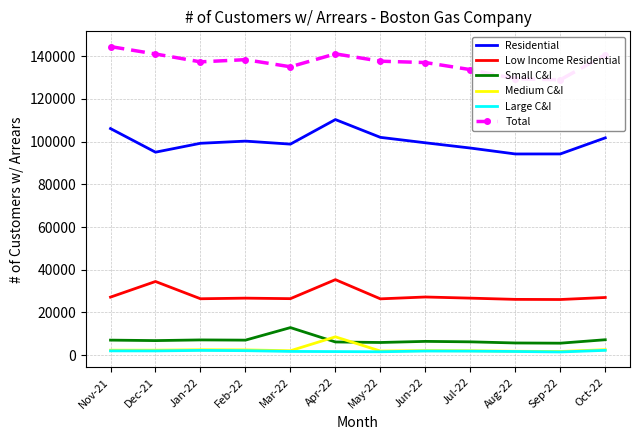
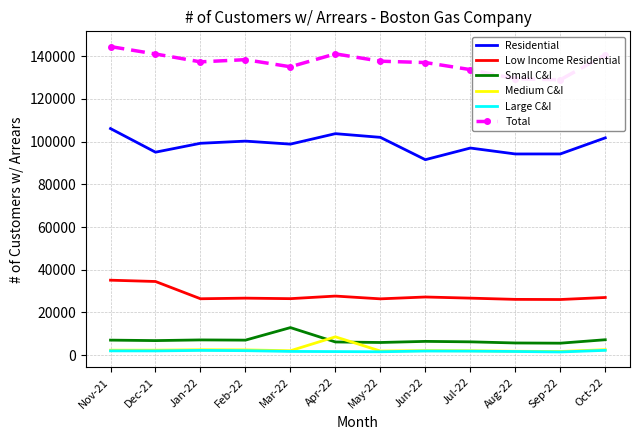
Low Income Residential, Nov-21: 27000 -> 35000
Residential, Apr-22: 110000 -> 104000
Low Income Residential, Apr-22: 35000 -> 28000
Residential, Jun-22: 99000 -> 92000
